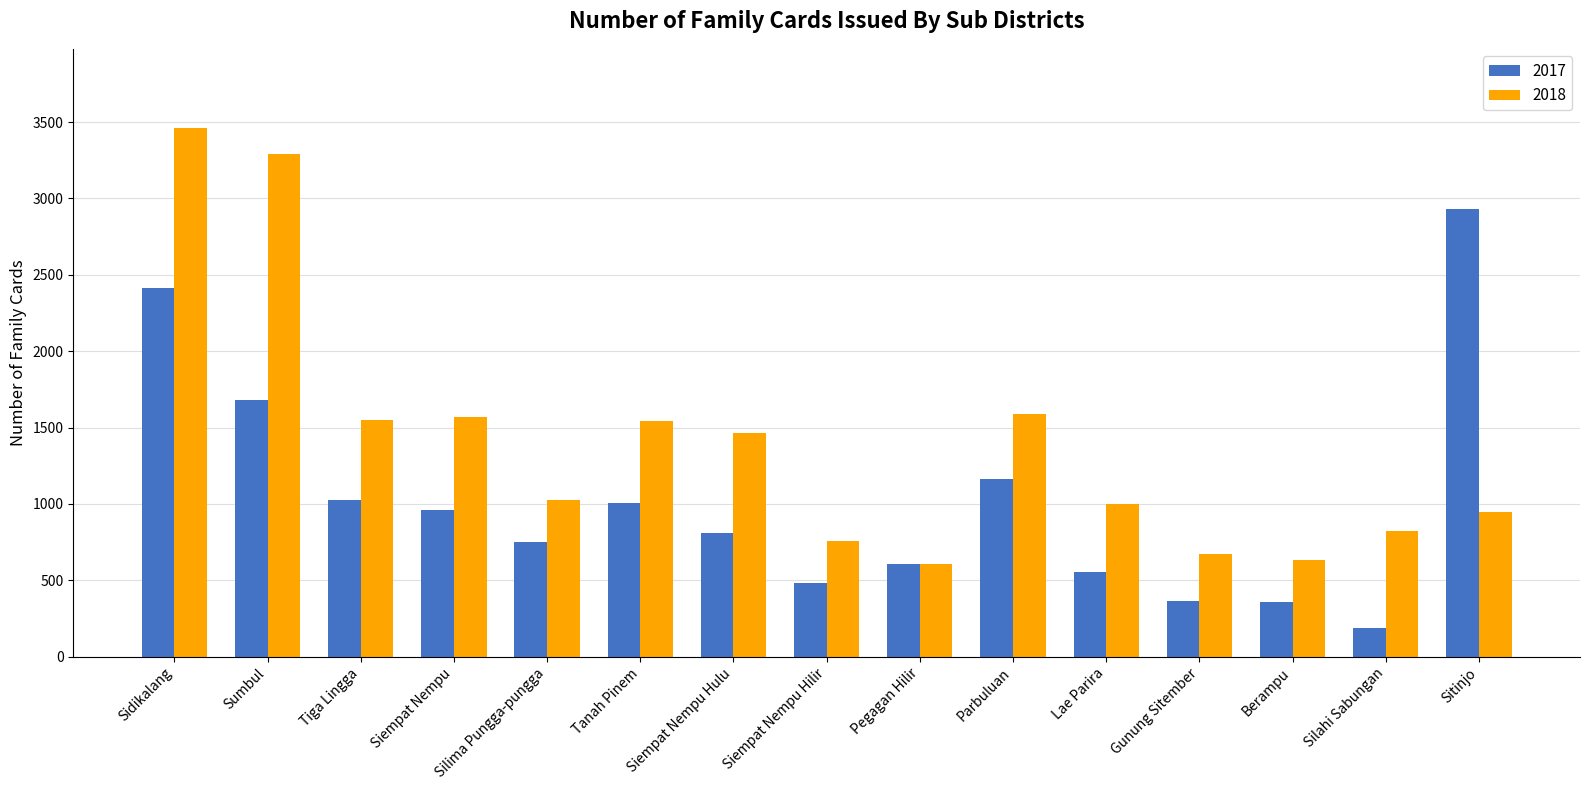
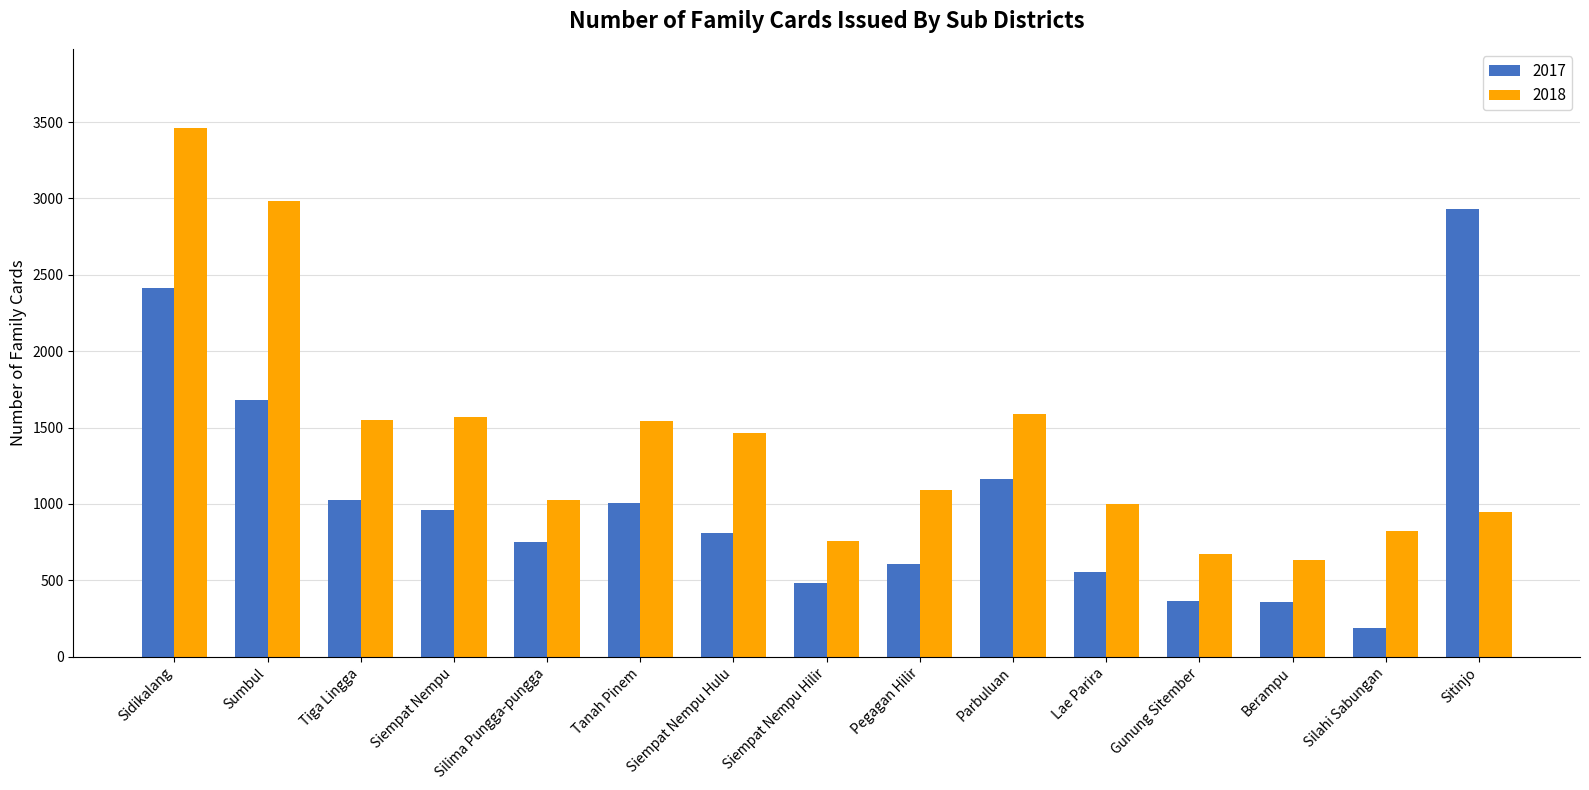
2018, Sumbul: 3290 -> 2990
2018, Pegagan Hilir: 600 -> 1090
